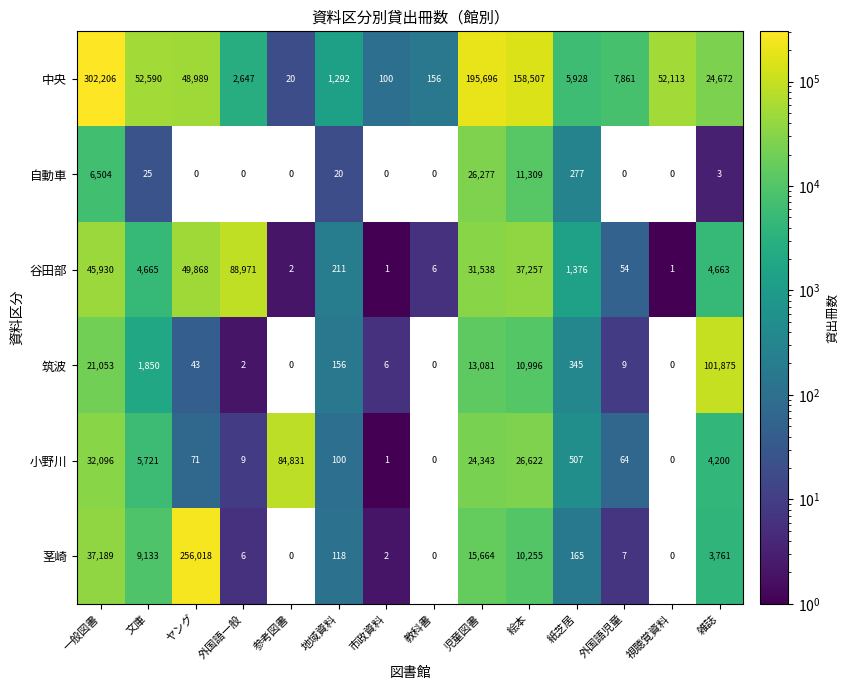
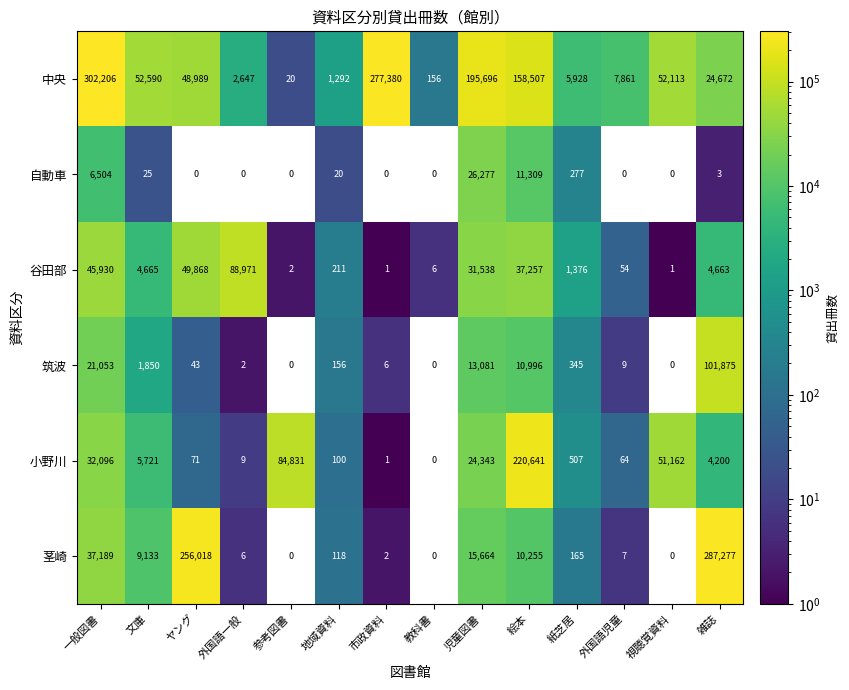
中央, 市政資料: 100 -> 277,380
小野川, 絵本: 26,622 -> 220,641
小野川, 視聴覚資料: 0 -> 51,162
茎崎, 雑誌: 3,761 -> 287,277
